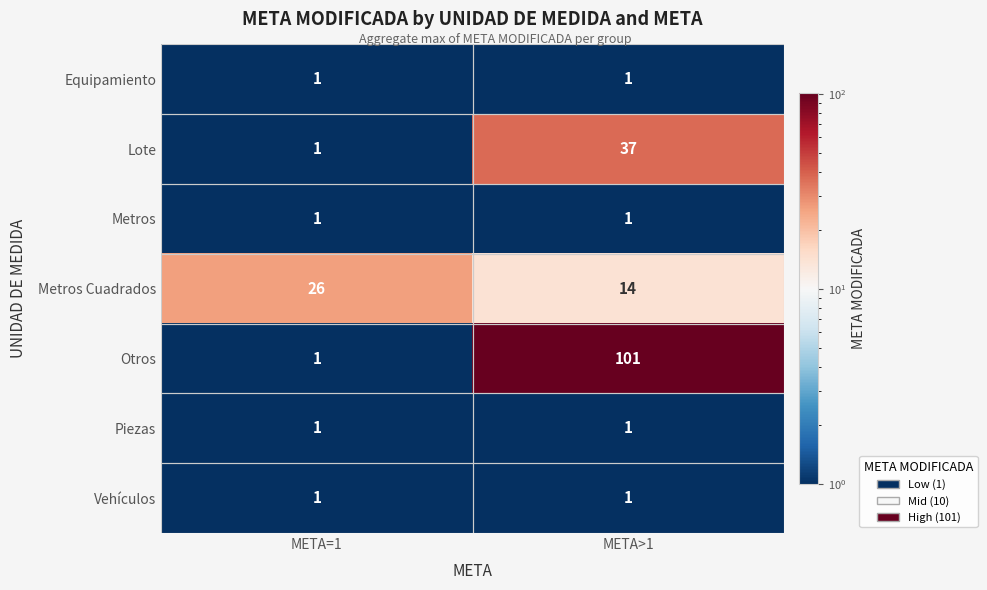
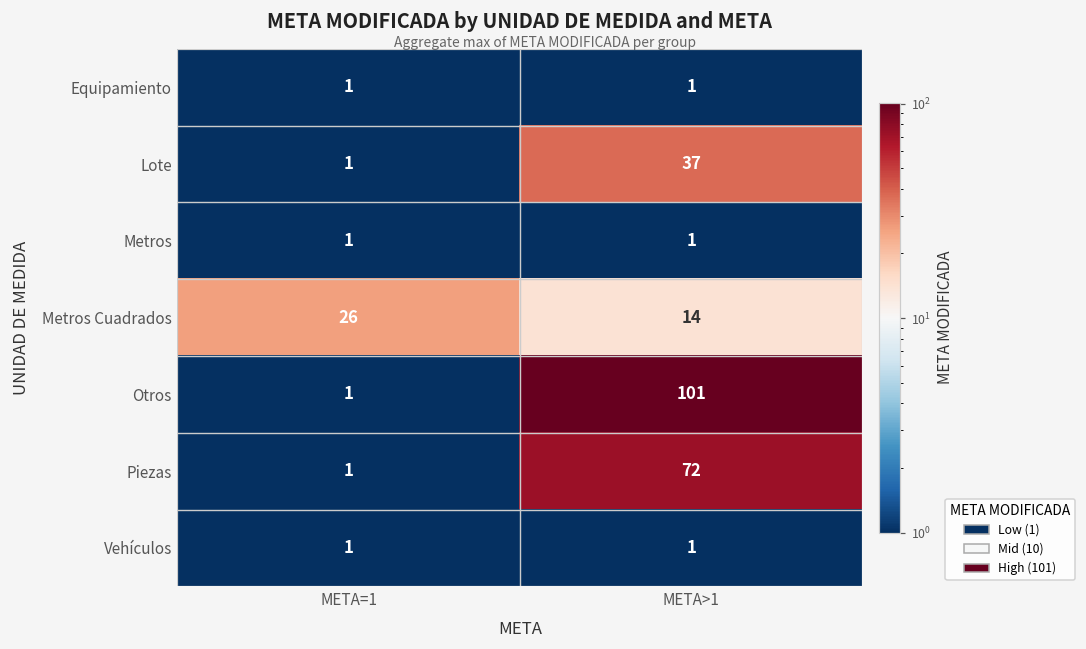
Piezas, META>1: 1 -> 72
